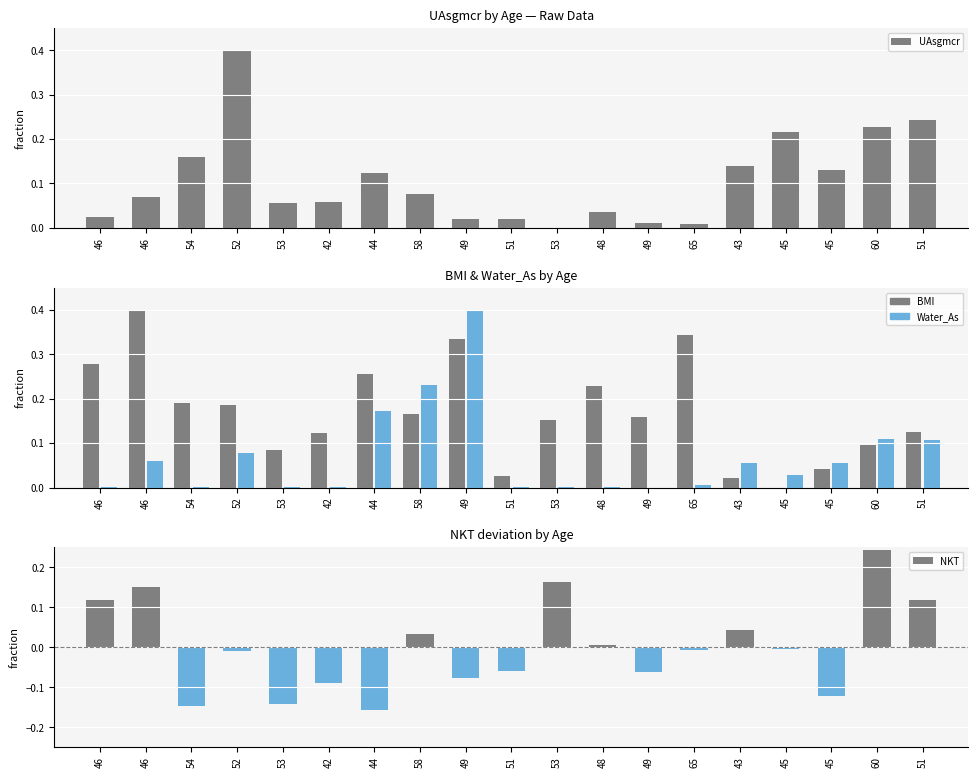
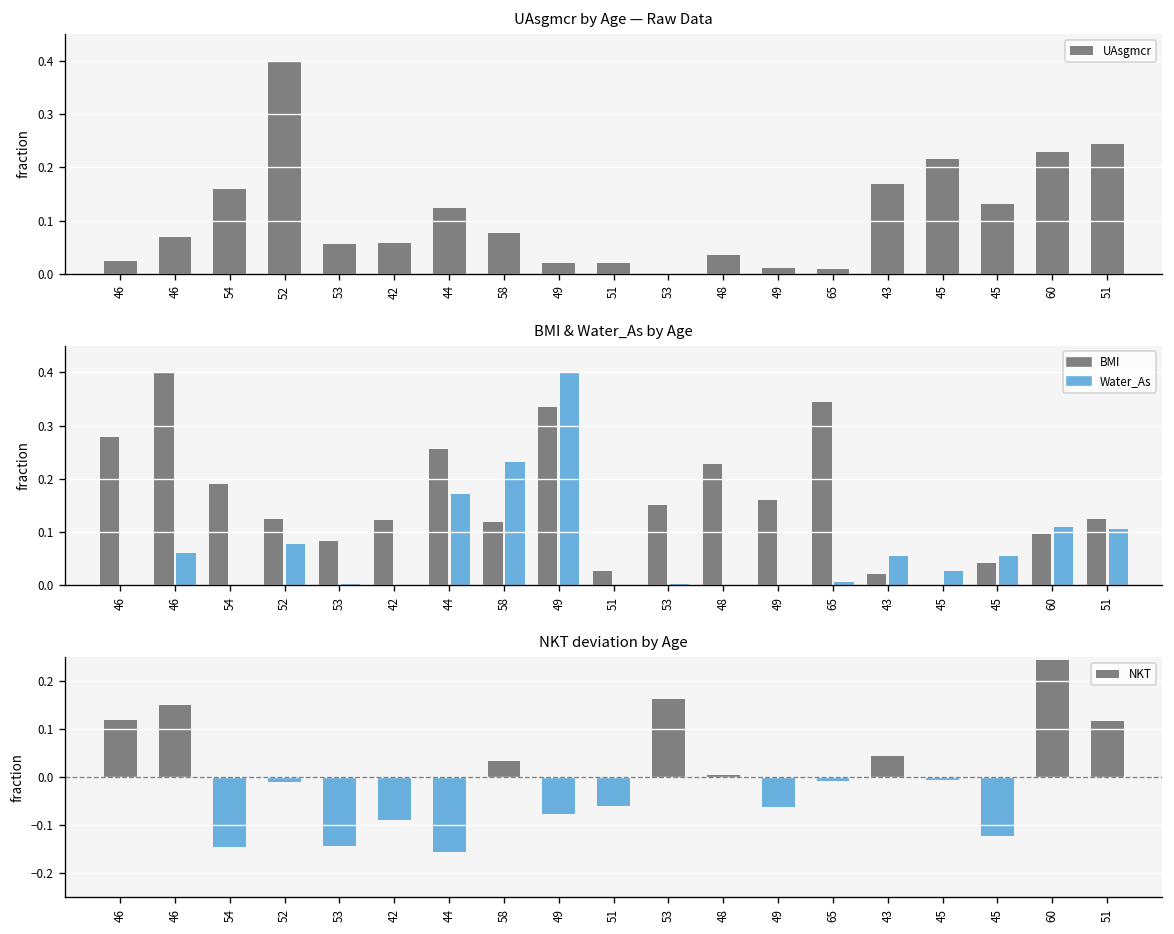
UAsgmcr by Age — Raw Data, 43: 0.14 -> 0.17
BMI & Water_As by Age, BMI, 52: 0.19 -> 0.13
BMI & Water_As by Age, BMI, 58: 0.17 -> 0.12
